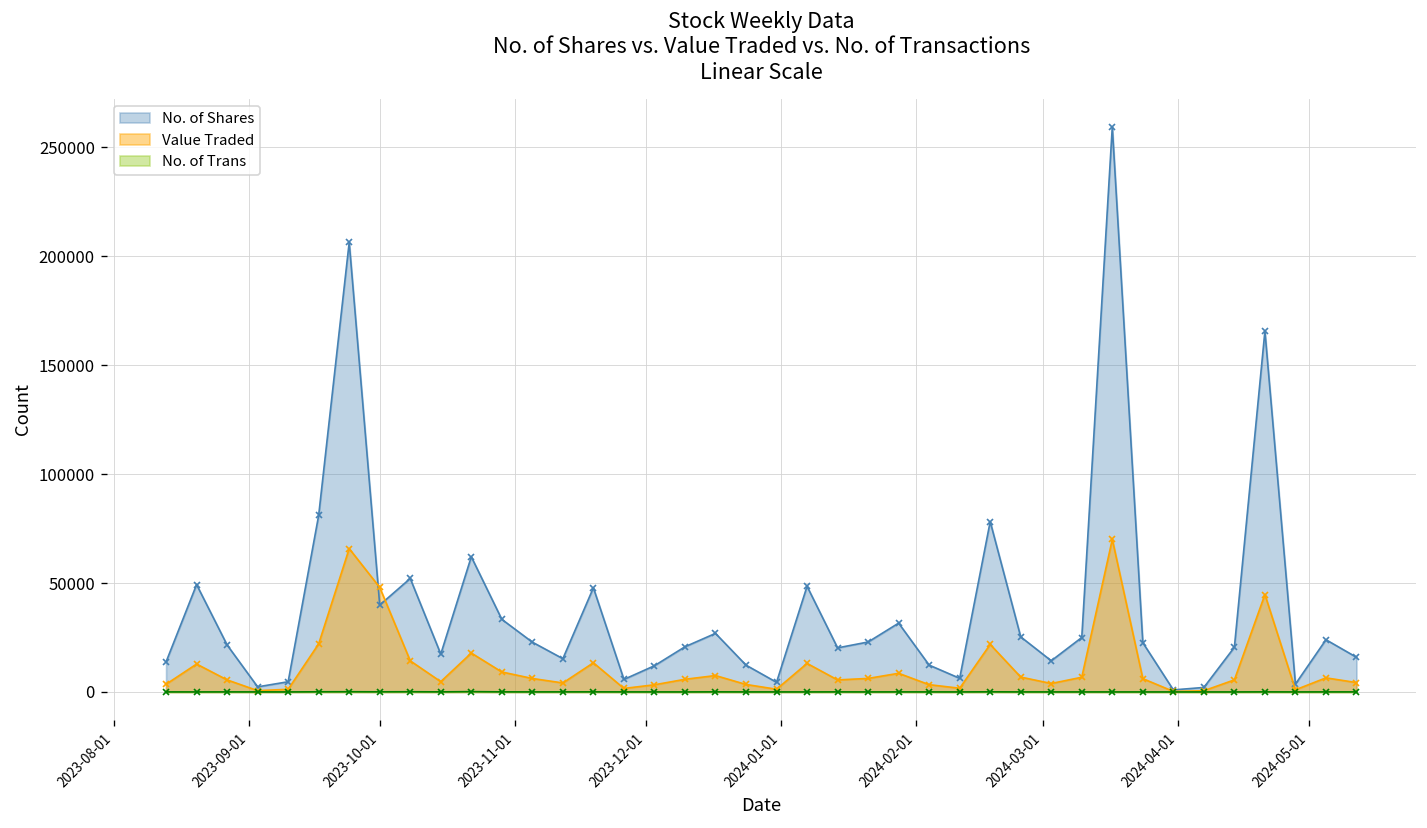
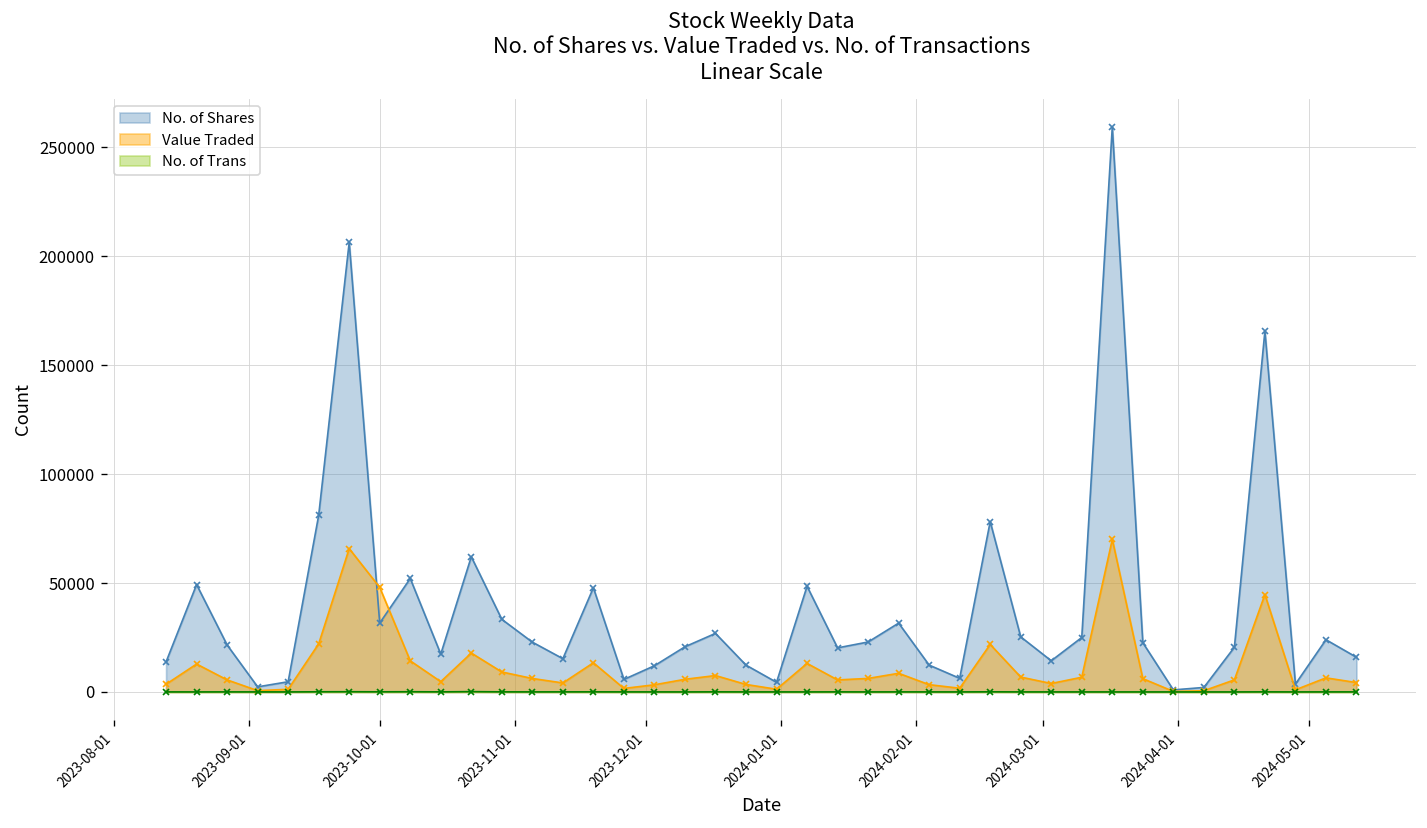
No. of Shares, 2023-10-01: 40000 -> 32000
